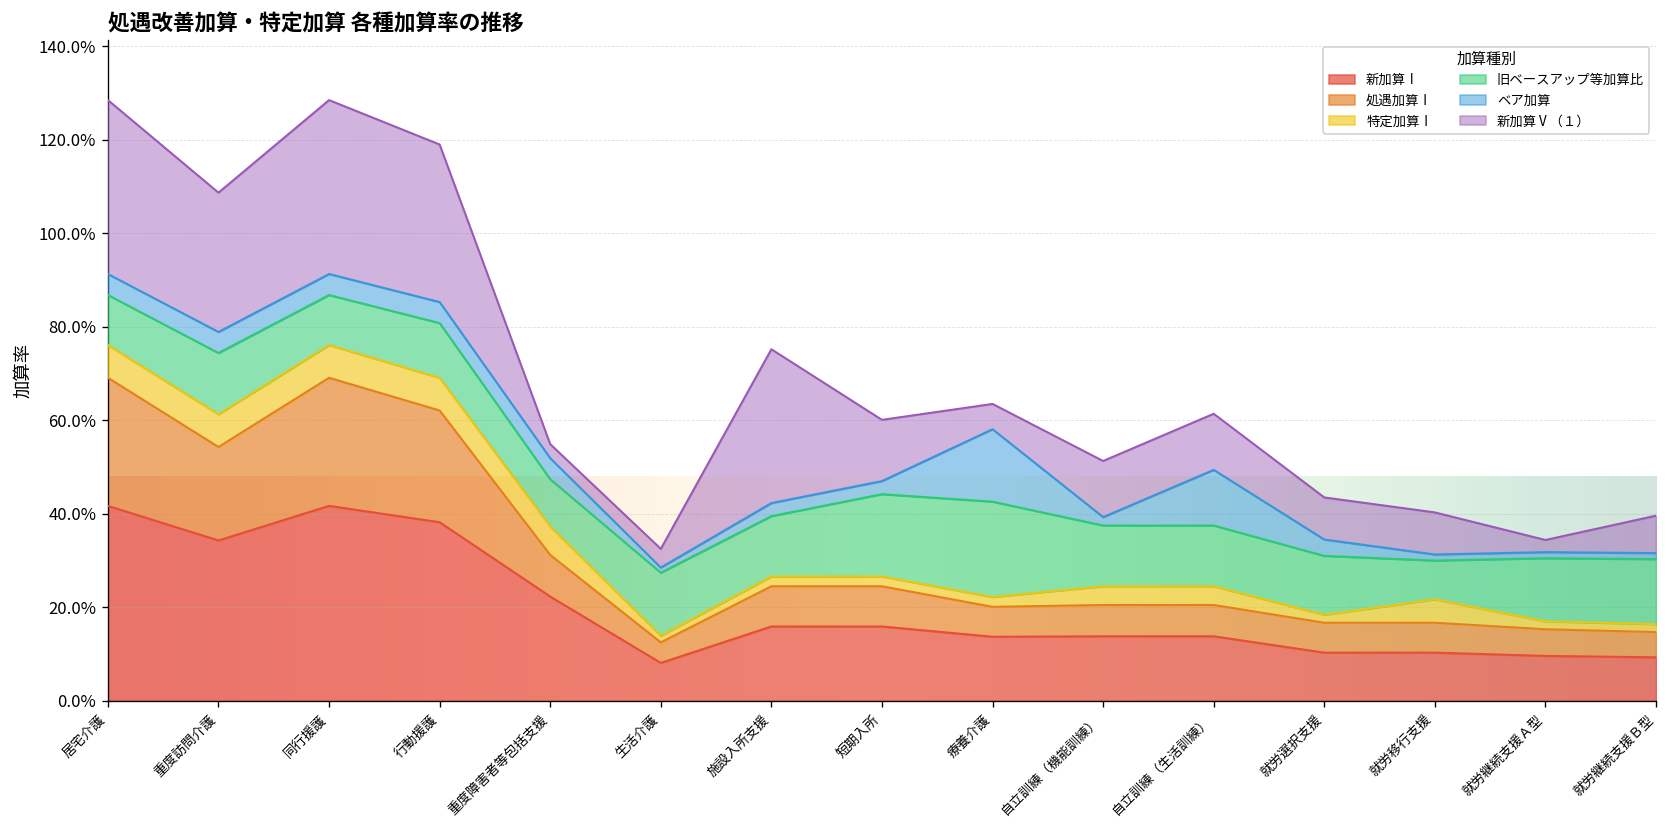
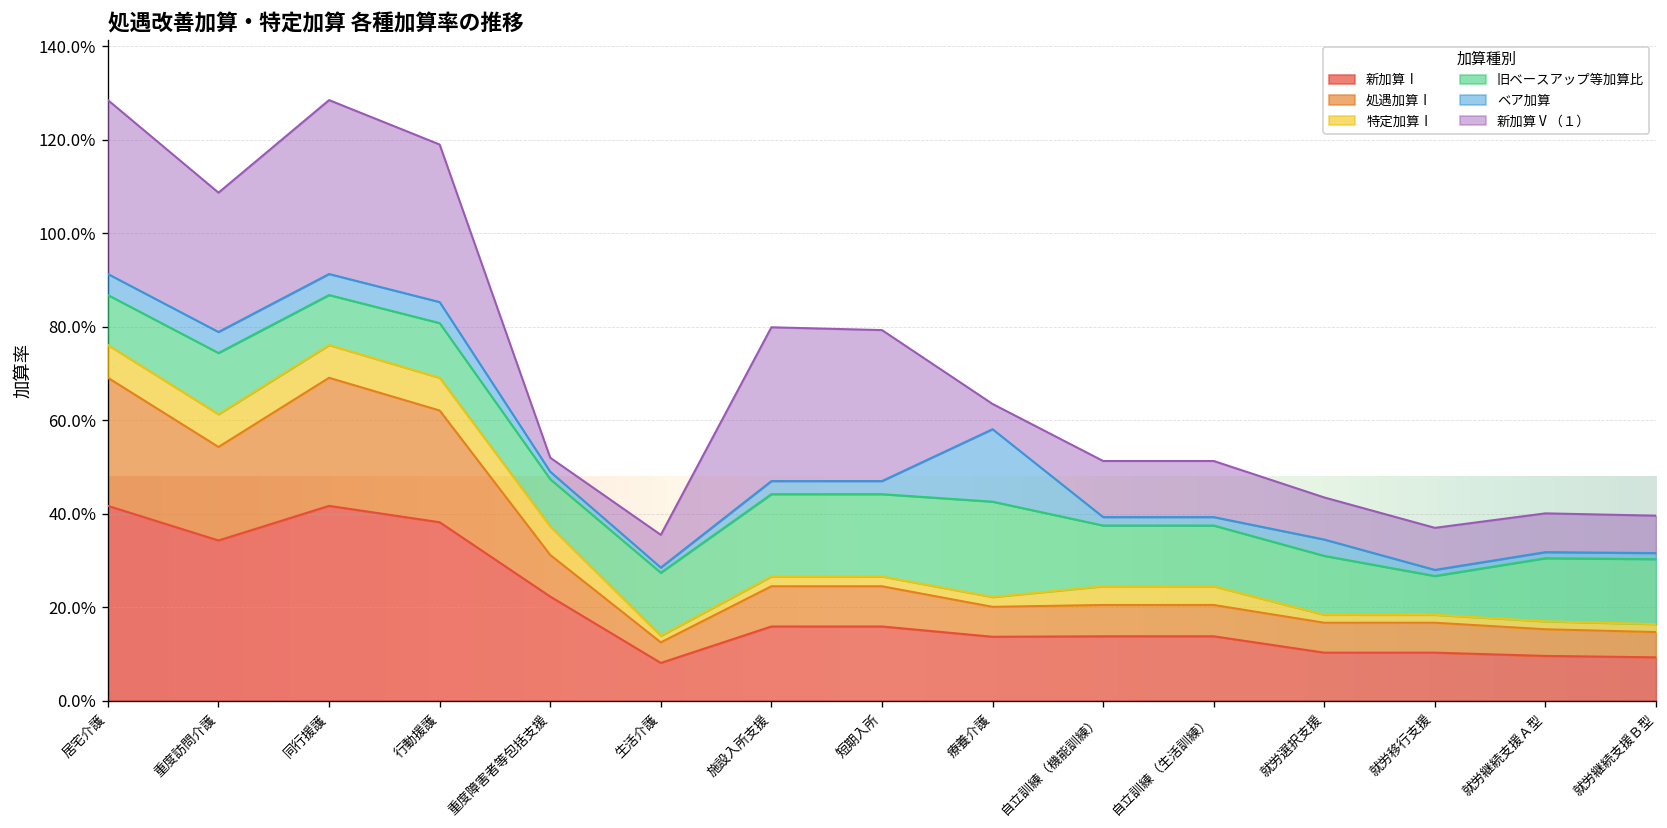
ベア加算, 重度障害者等包括支援: 5% -> 2%
新加算Ⅴ（１）, 生活介護: 4% -> 7%
旧ベースアップ等加算比, 施設入所支援: 13% -> 18%
新加算Ⅴ（１）, 短期入所: 13% -> 32%
ベア加算, 自立訓練（生活訓練）: 12% -> 2%
特定加算Ⅰ, 就労移行支援: 5% -> 2%
新加算Ⅴ（１）, 就労継続支援Ａ型: 3% -> 8%
